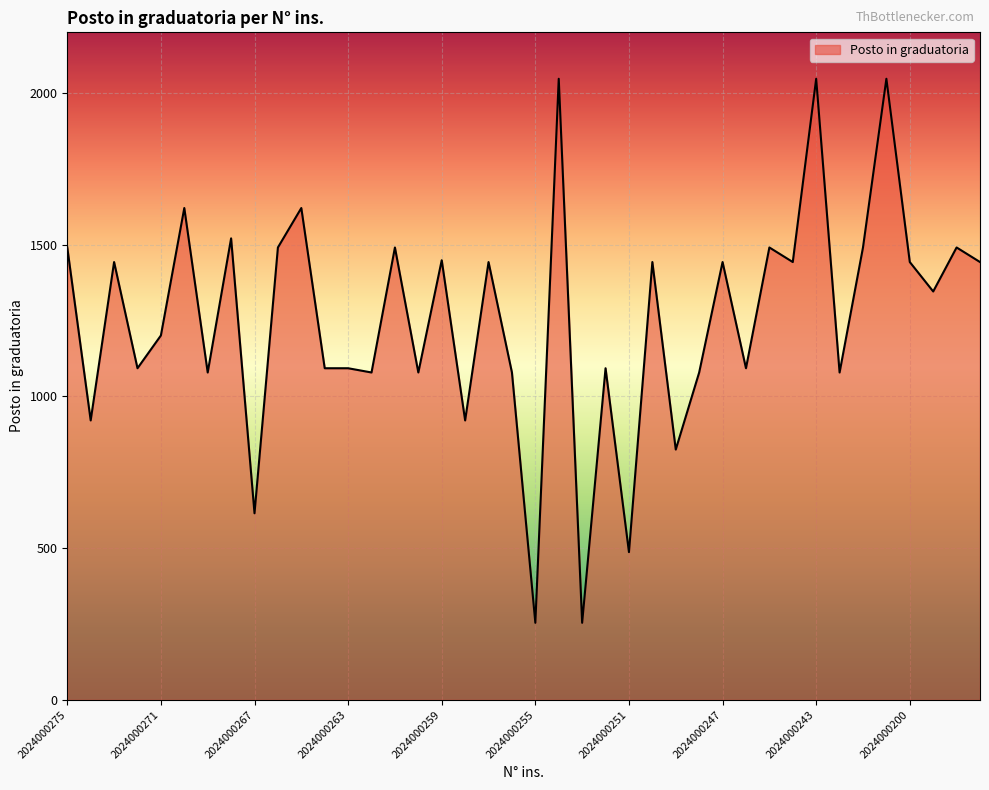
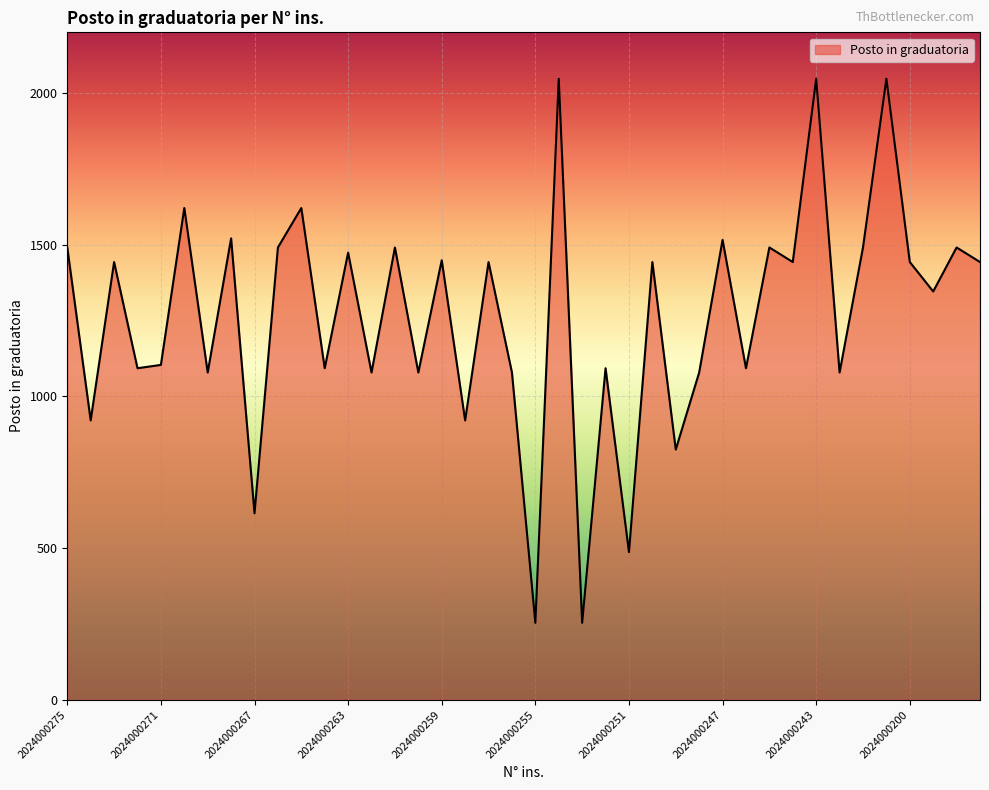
2024000271: 1200 -> 1100
2024000263: 1090 -> 1470
2024000247: 1440 -> 1520
